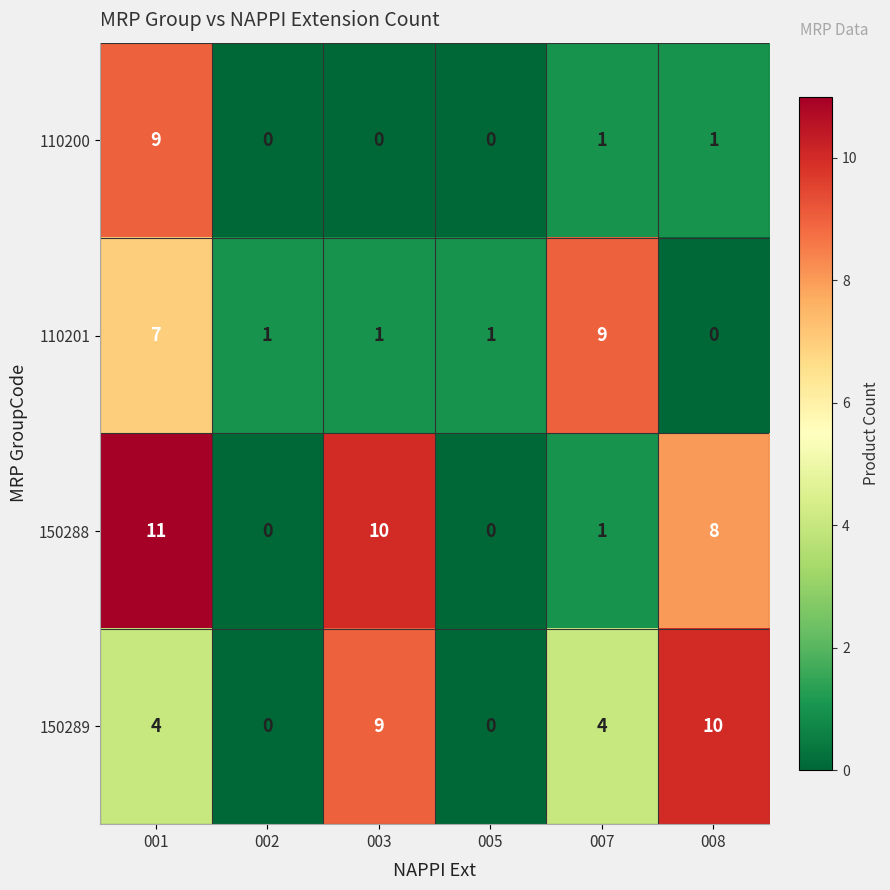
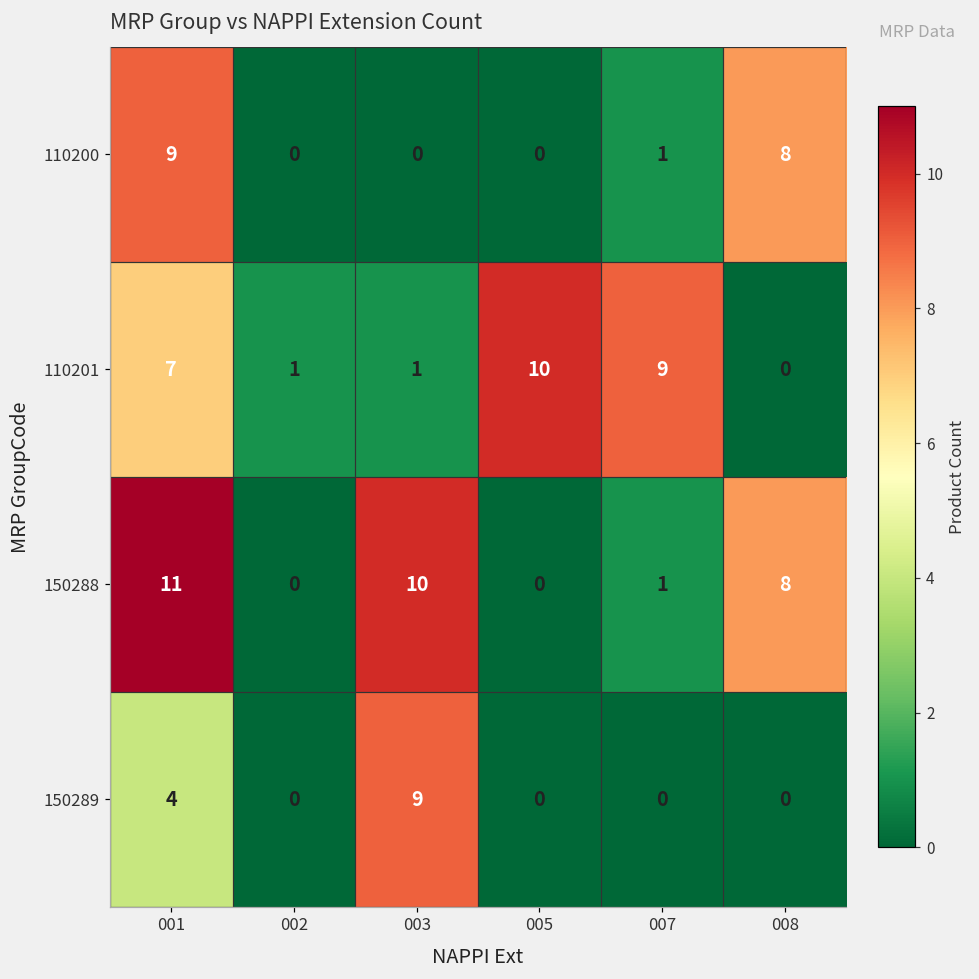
110200, 008: 1 -> 8
110201, 005: 1 -> 10
150289, 007: 4 -> 0
150289, 008: 10 -> 0
